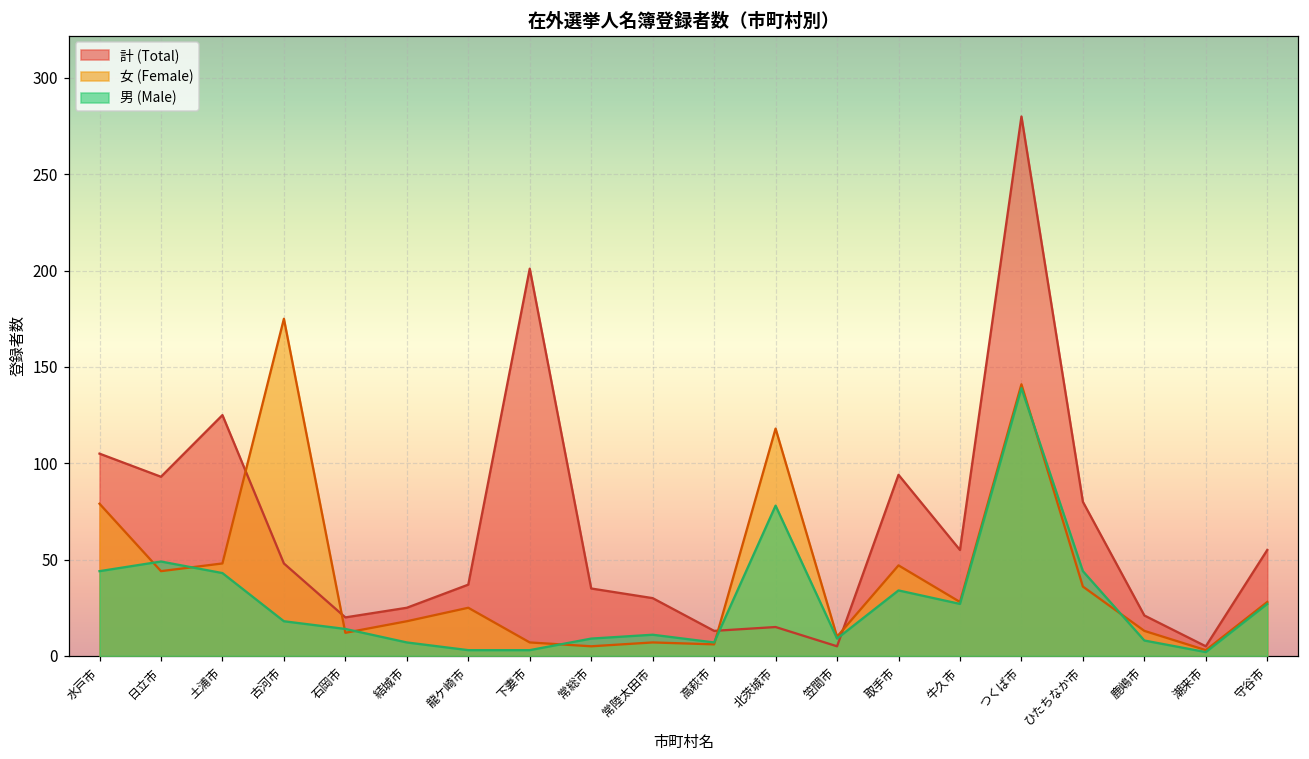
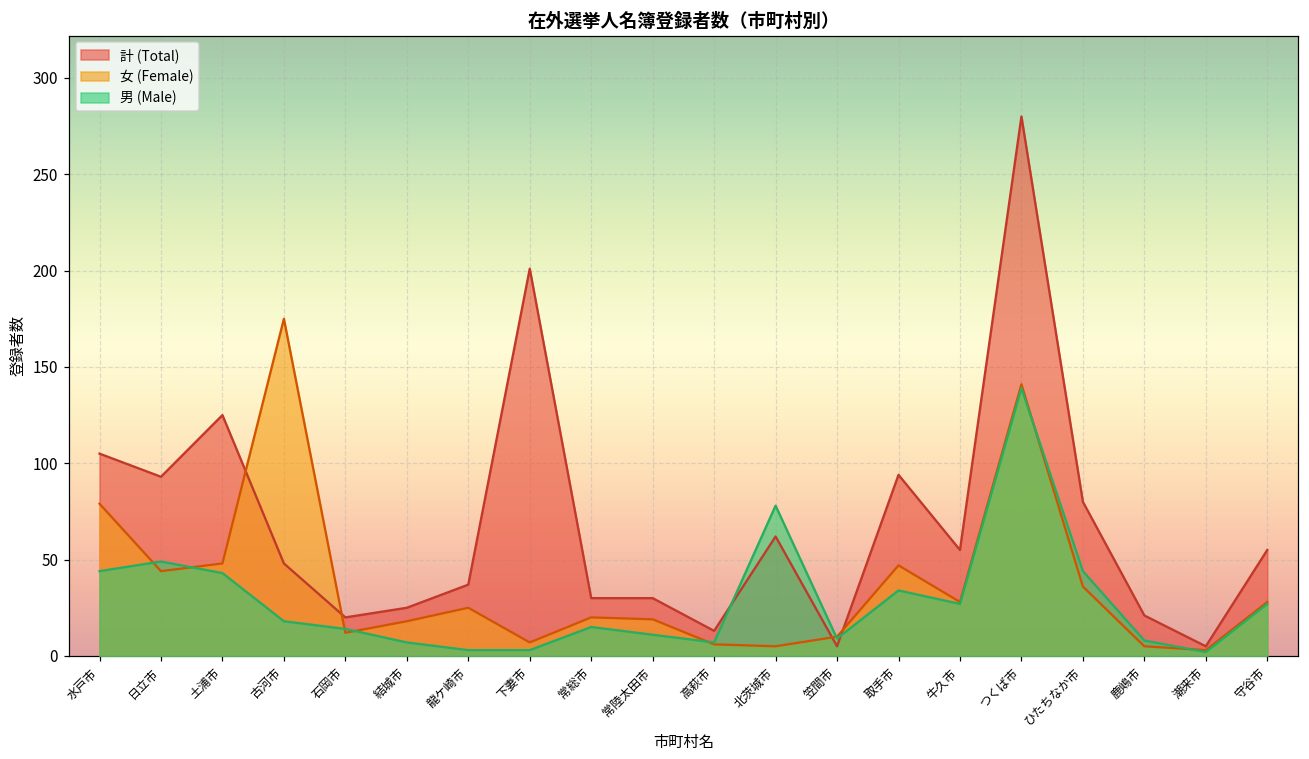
計 (Total), 常総市: 35 -> 30
女 (Female), 常総市: 5 -> 20
男 (Male), 常総市: 9 -> 15
女 (Female), 常陸太田市: 7 -> 19
計 (Total), 北茨城市: 15 -> 62
女 (Female), 北茨城市: 118 -> 5
女 (Female), 鹿嶋市: 13 -> 5
